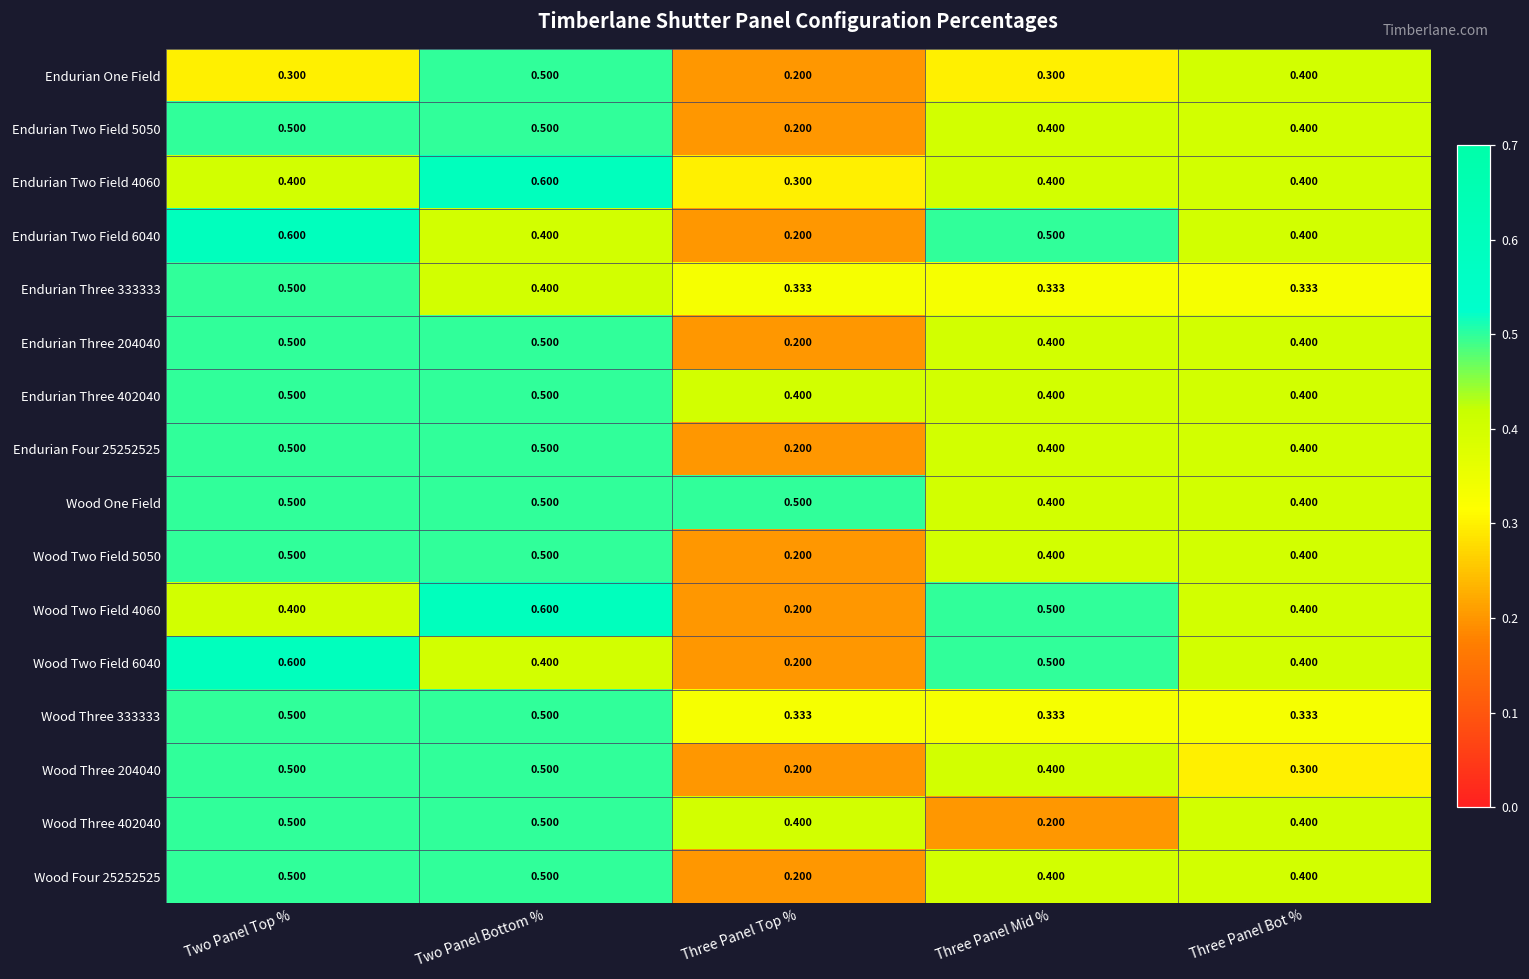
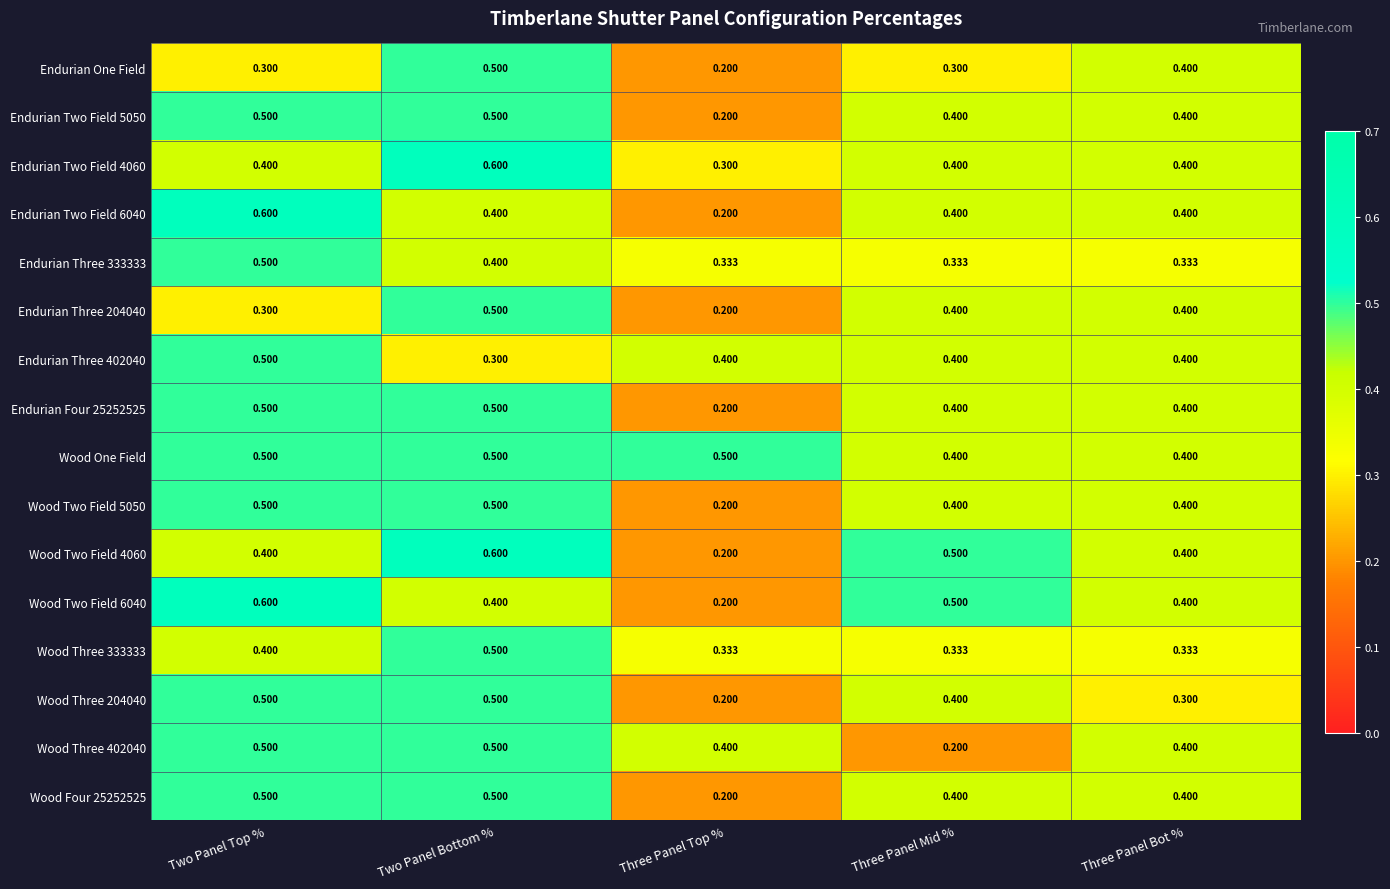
Endurian Two Field 6040, Three Panel Mid %: 0.500 -> 0.400
Endurian Three 204040, Two Panel Top %: 0.500 -> 0.300
Endurian Three 402040, Two Panel Bottom %: 0.500 -> 0.300
Wood Three 333333, Two Panel Top %: 0.500 -> 0.400
